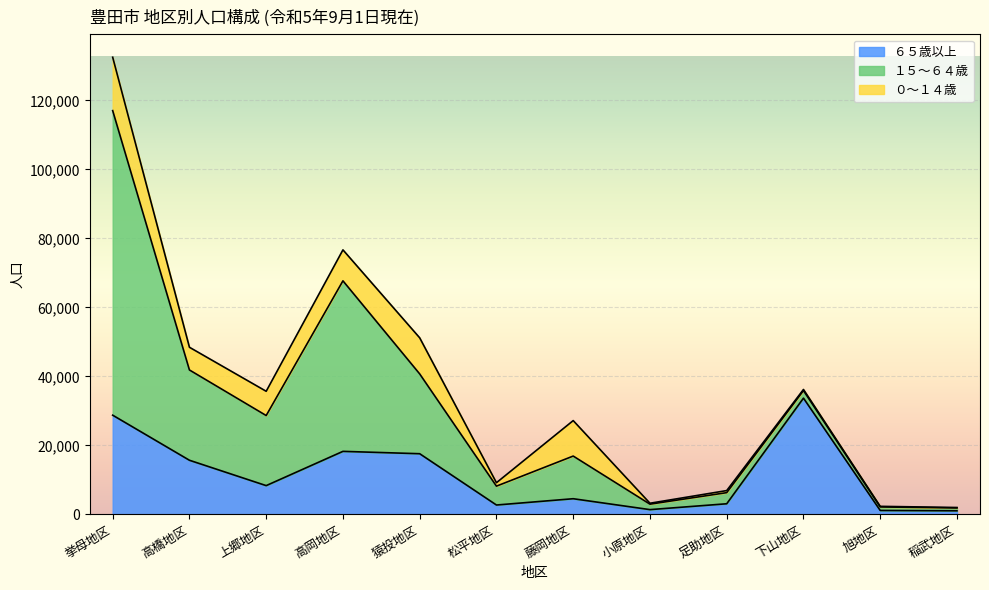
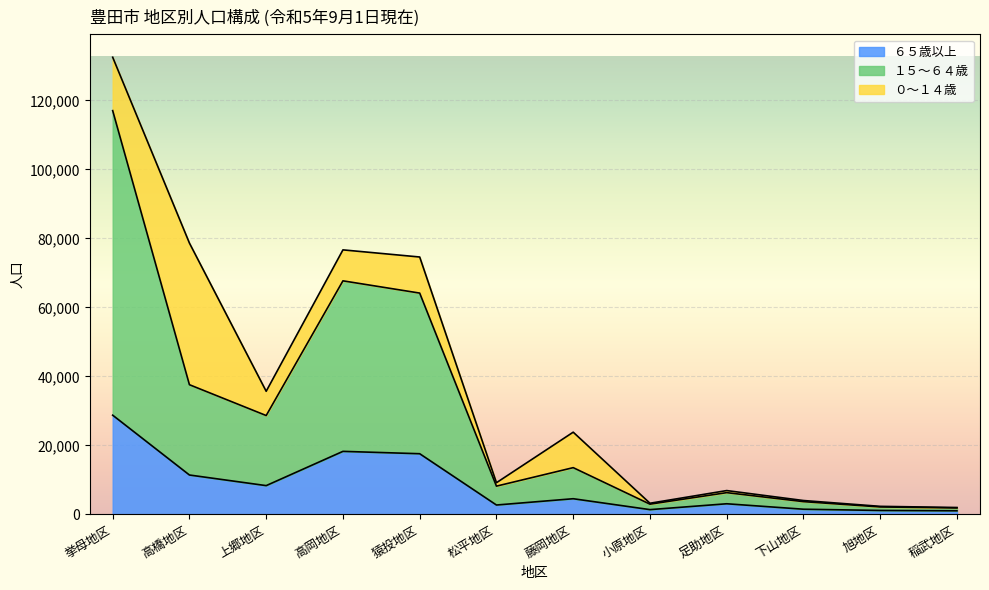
６５歳以上, 高橋地区: 16,000 -> 11,000
０～１４歳, 高橋地区: 7,000 -> 41,000
１５～６４歳, 猿投地区: 23,000 -> 47,000
１５～６４歳, 藤岡地区: 12,000 -> 9,000
６５歳以上, 下山地区: 34,000 -> 2,000
